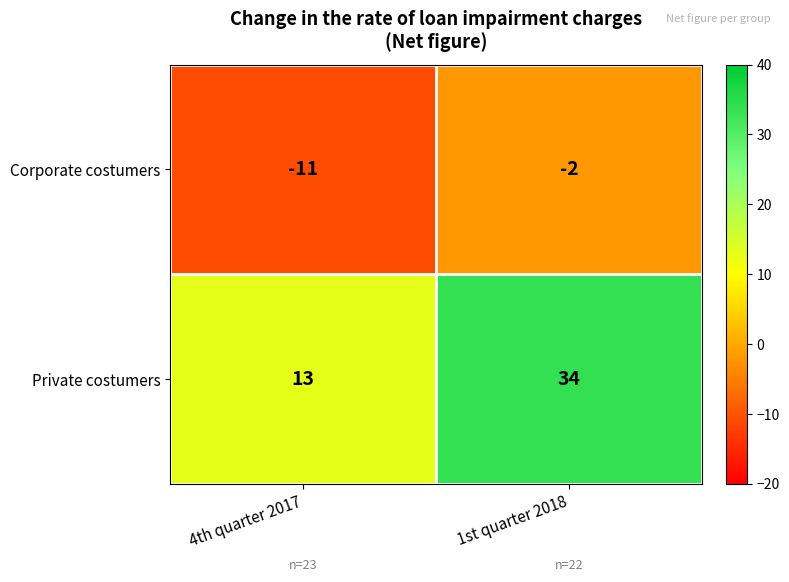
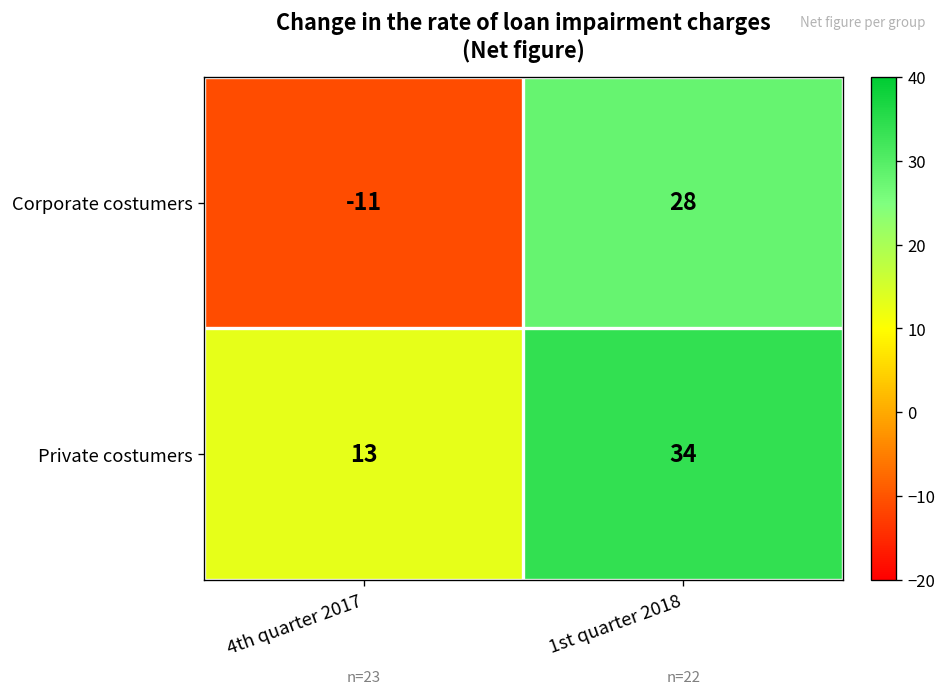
Corporate costumers, 1st quarter 2018: -2 -> 28
